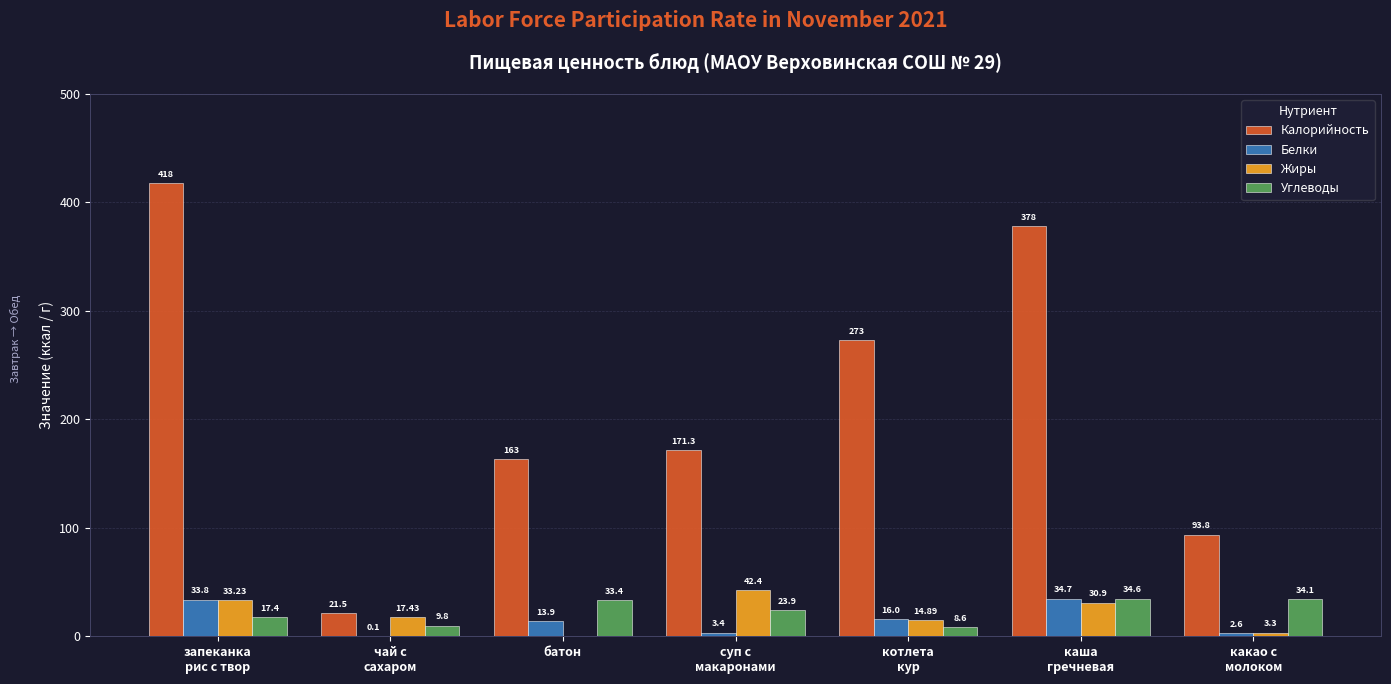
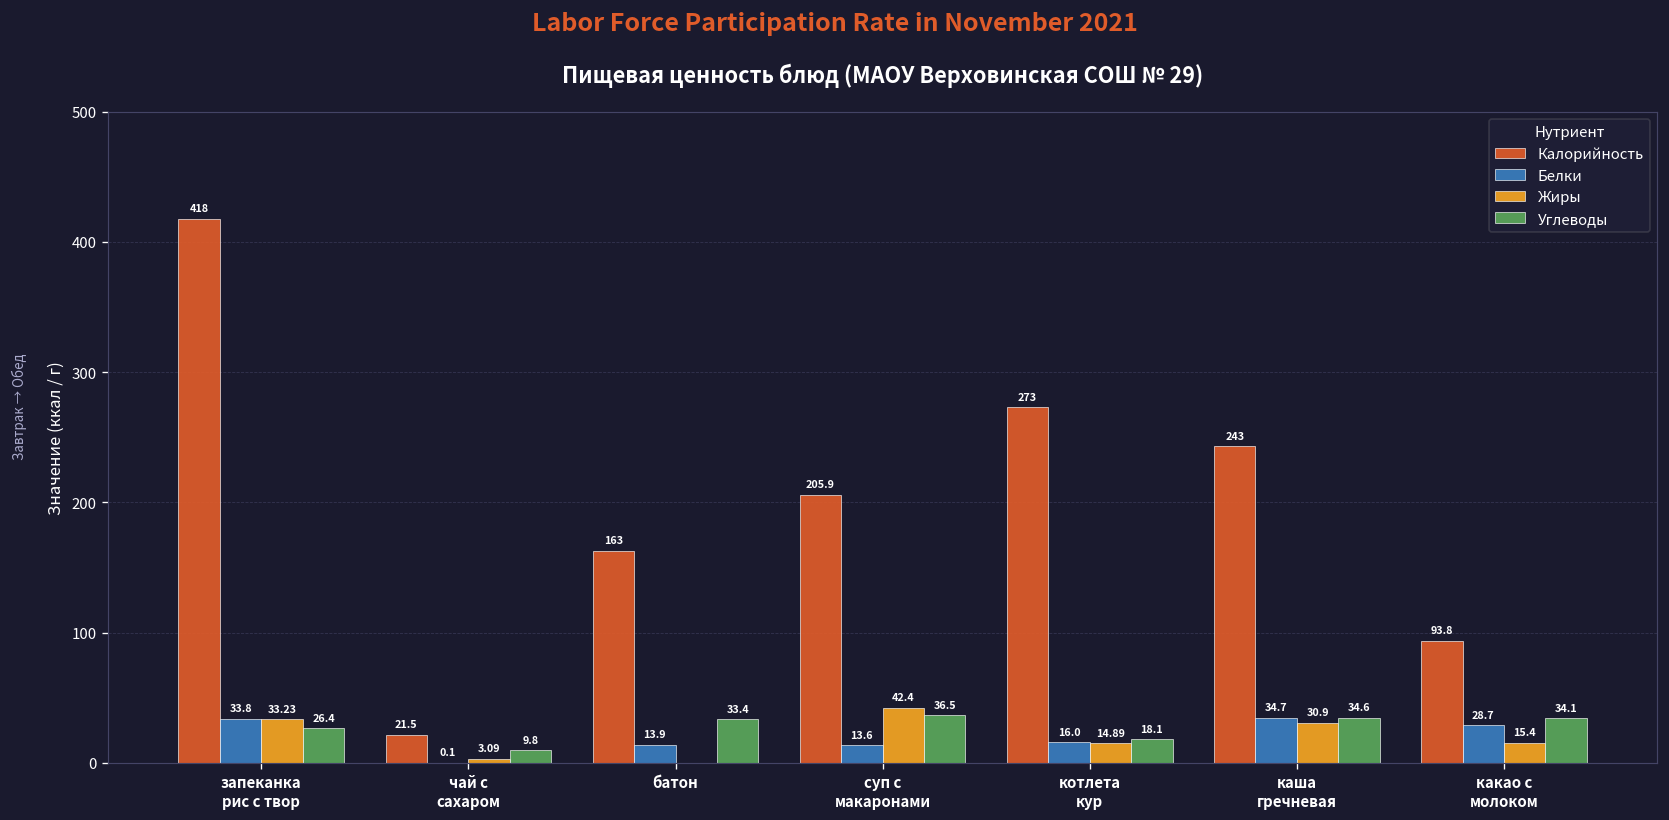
Углеводы, запеканка рис с твор: 17.4 -> 26.4
Жиры, чай с сахаром: 17.43 -> 3.09
Калорийность, суп с макаронами: 171.3 -> 205.9
Белки, суп с макаронами: 3.4 -> 13.6
Углеводы, суп с макаронами: 23.9 -> 36.5
Углеводы, котлета кур: 8.6 -> 18.1
Калорийность, каша гречневая: 378 -> 243
Белки, какао с молоком: 2.6 -> 28.7
Жиры, какао с молоком: 3.3 -> 15.4
